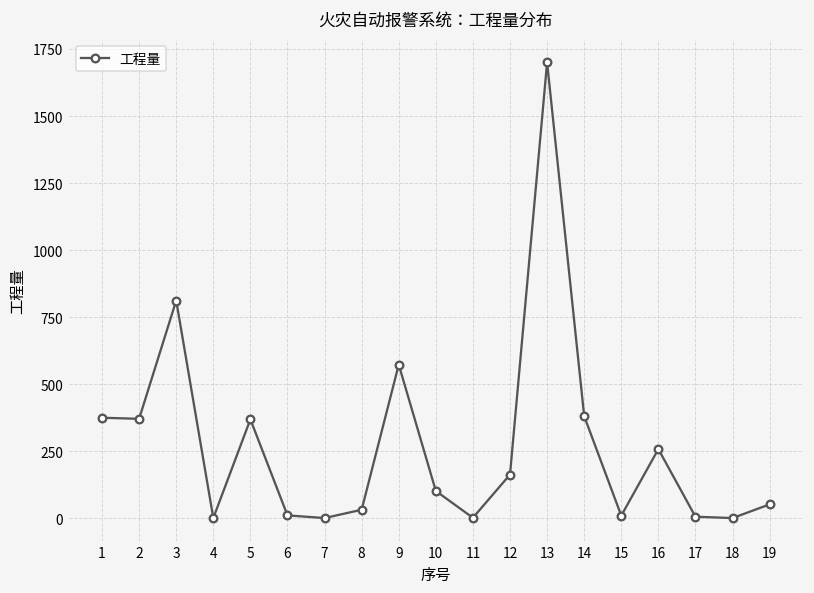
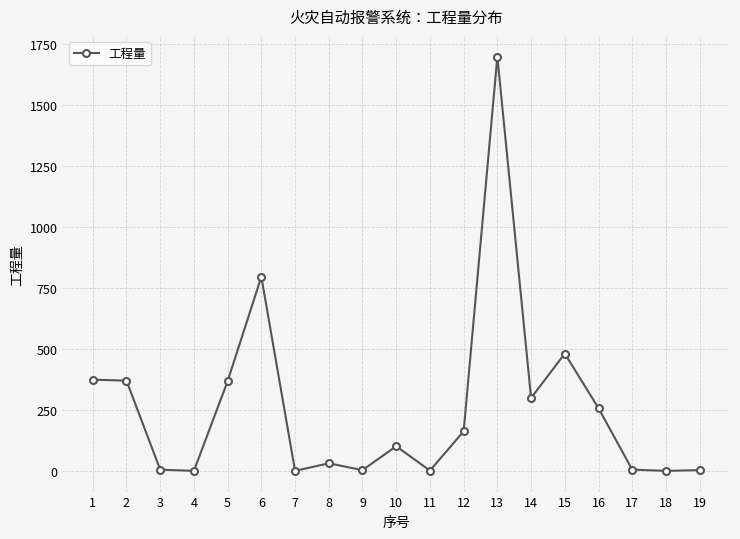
3: 810 -> 10
6: 10 -> 800
9: 570 -> 0
14: 380 -> 300
15: 10 -> 480
19: 50 -> 0
